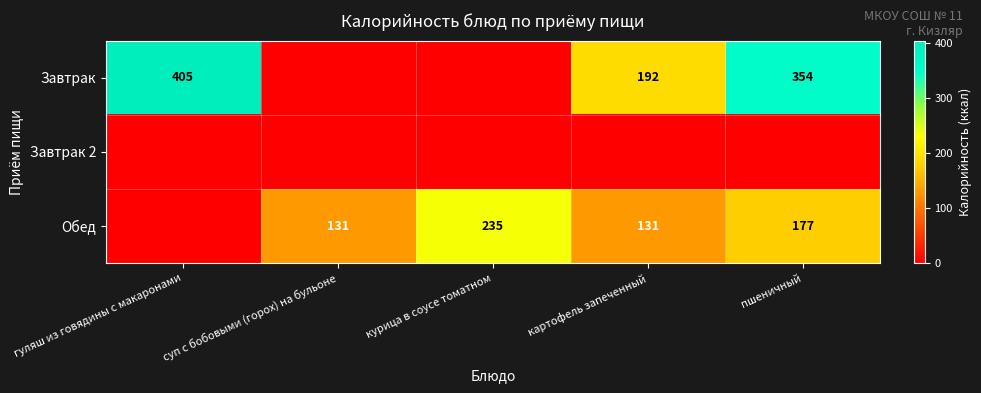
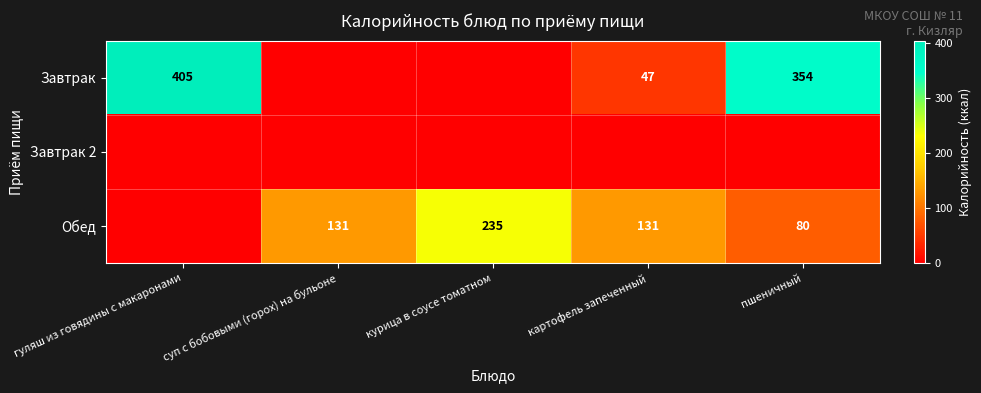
Завтрак, картофель запеченный: 192 -> 47
Обед, пшеничный: 177 -> 80
